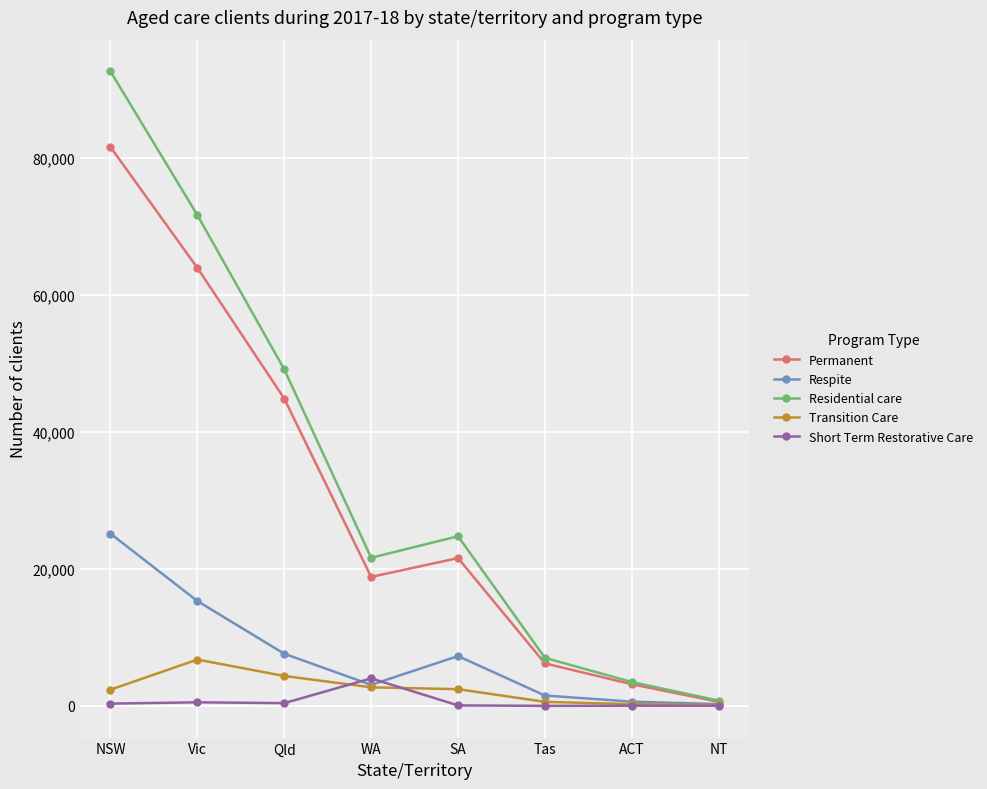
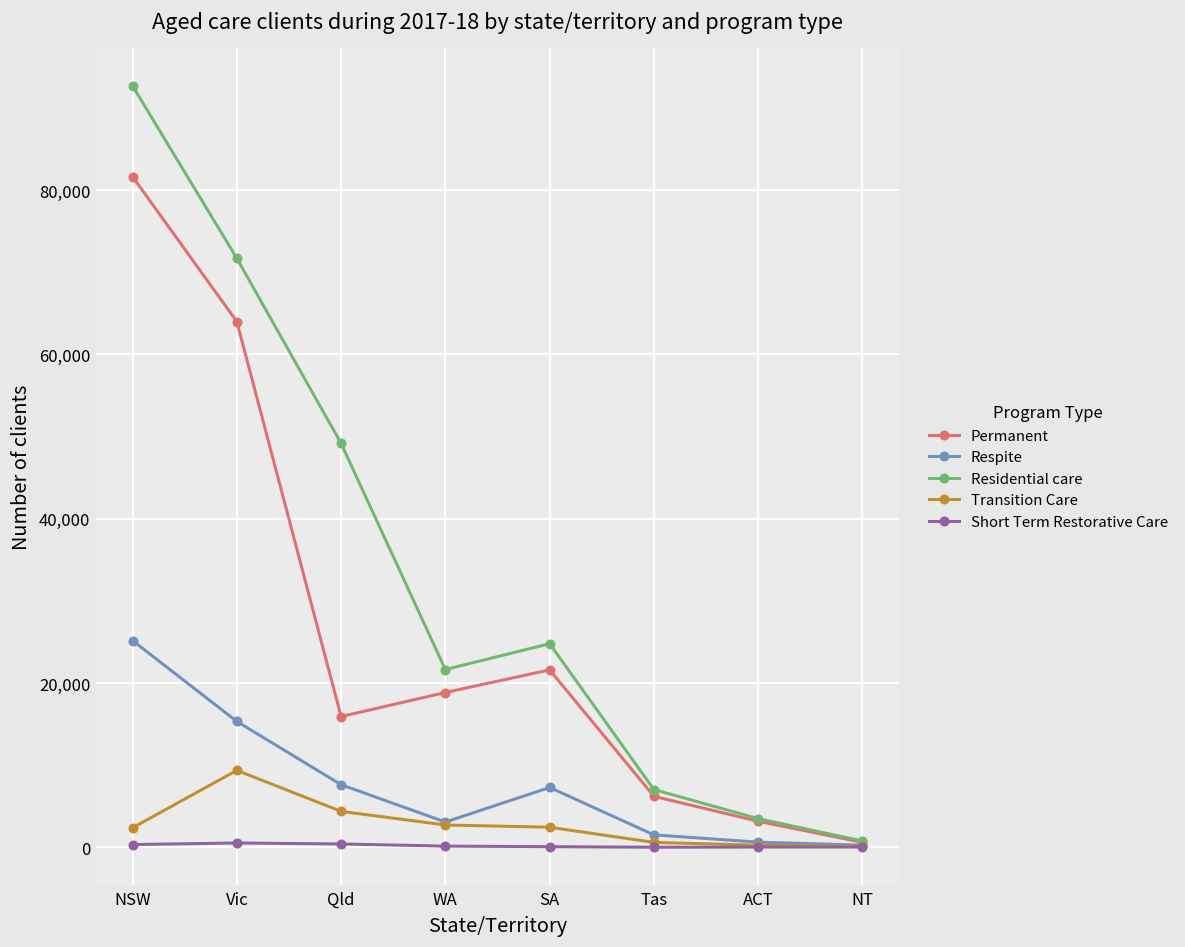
Transition Care, Vic: 7,000 -> 9,000
Permanent, Qld: 45,000 -> 16,000
Short Term Restorative Care, WA: 4,000 -> 0
